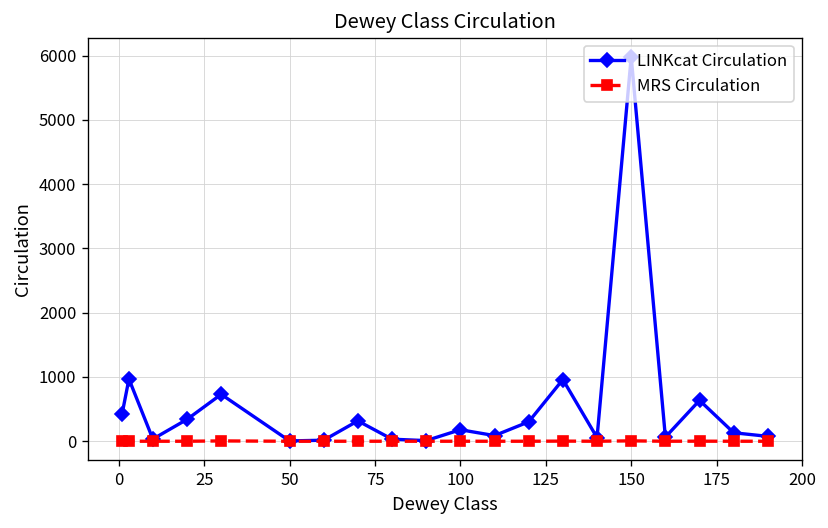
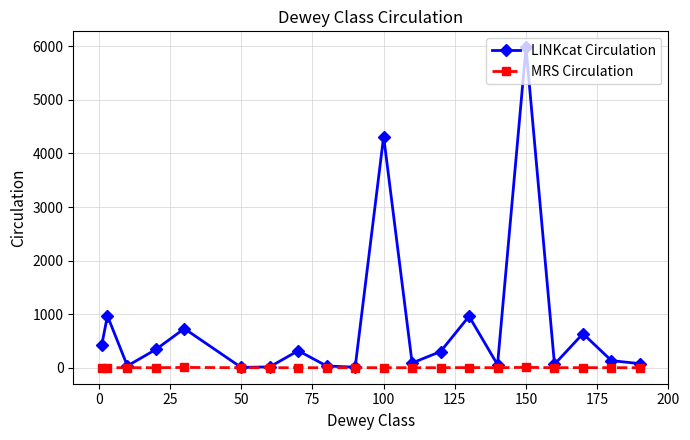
LINKcat Circulation, 100: 200 -> 4300
